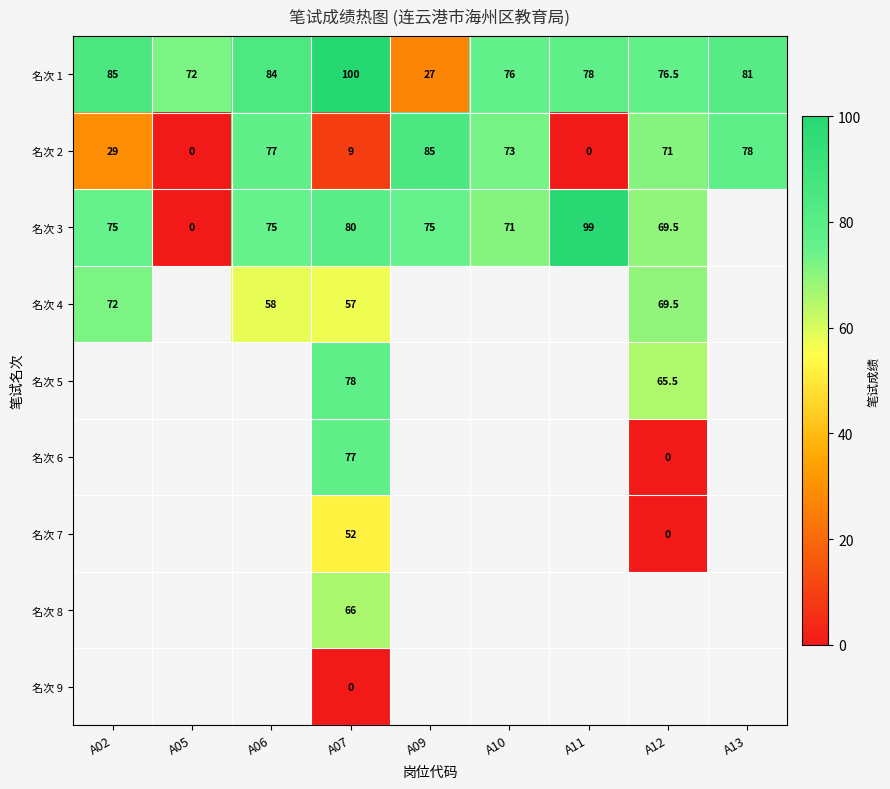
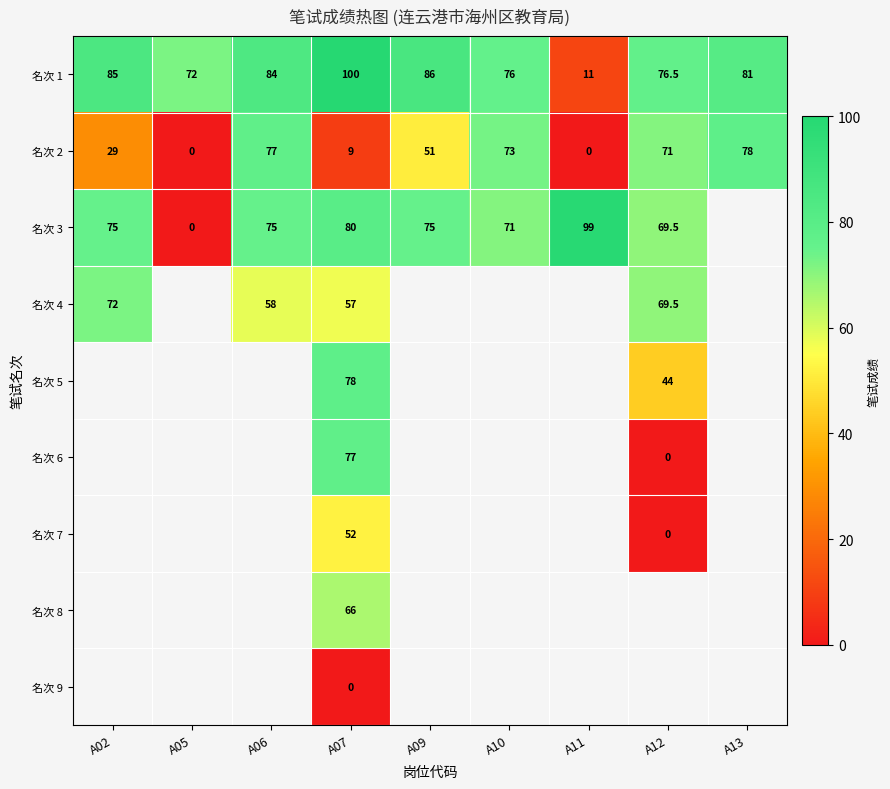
名次 1, A09: 27 -> 86
名次 1, A11: 78 -> 11
名次 2, A09: 85 -> 51
名次 5, A12: 65.5 -> 44
